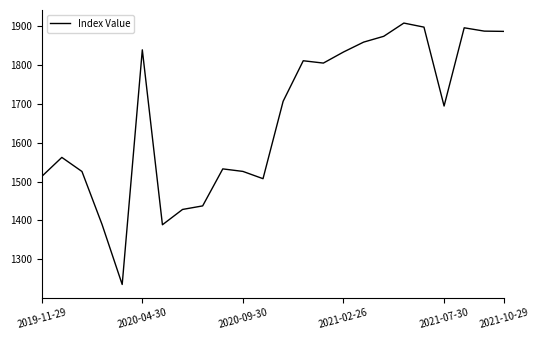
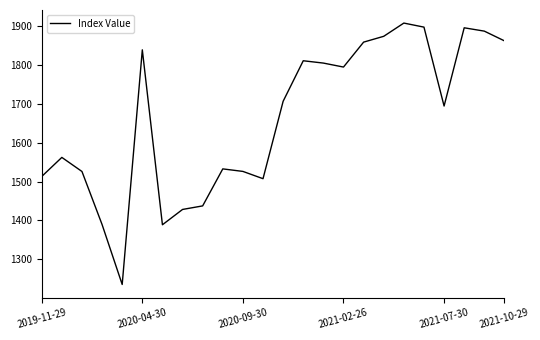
2021-02-26: 1830 -> 1790
2021-10-29: 1890 -> 1860
